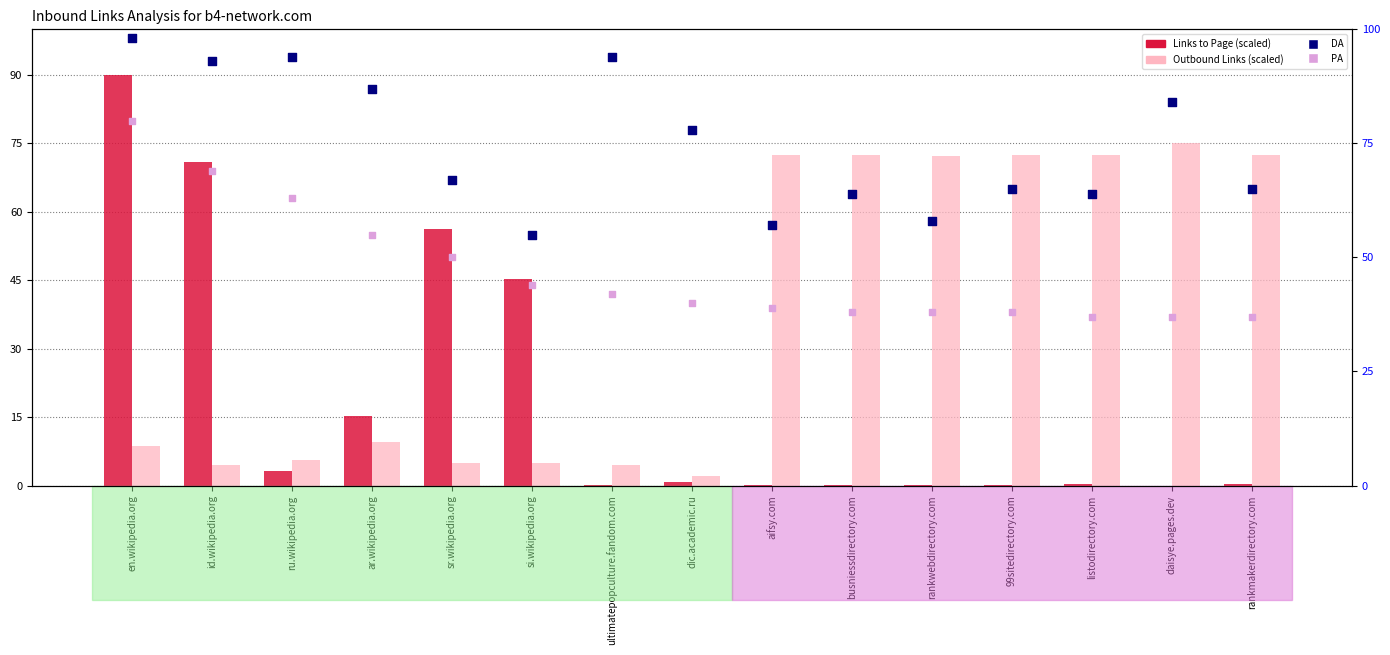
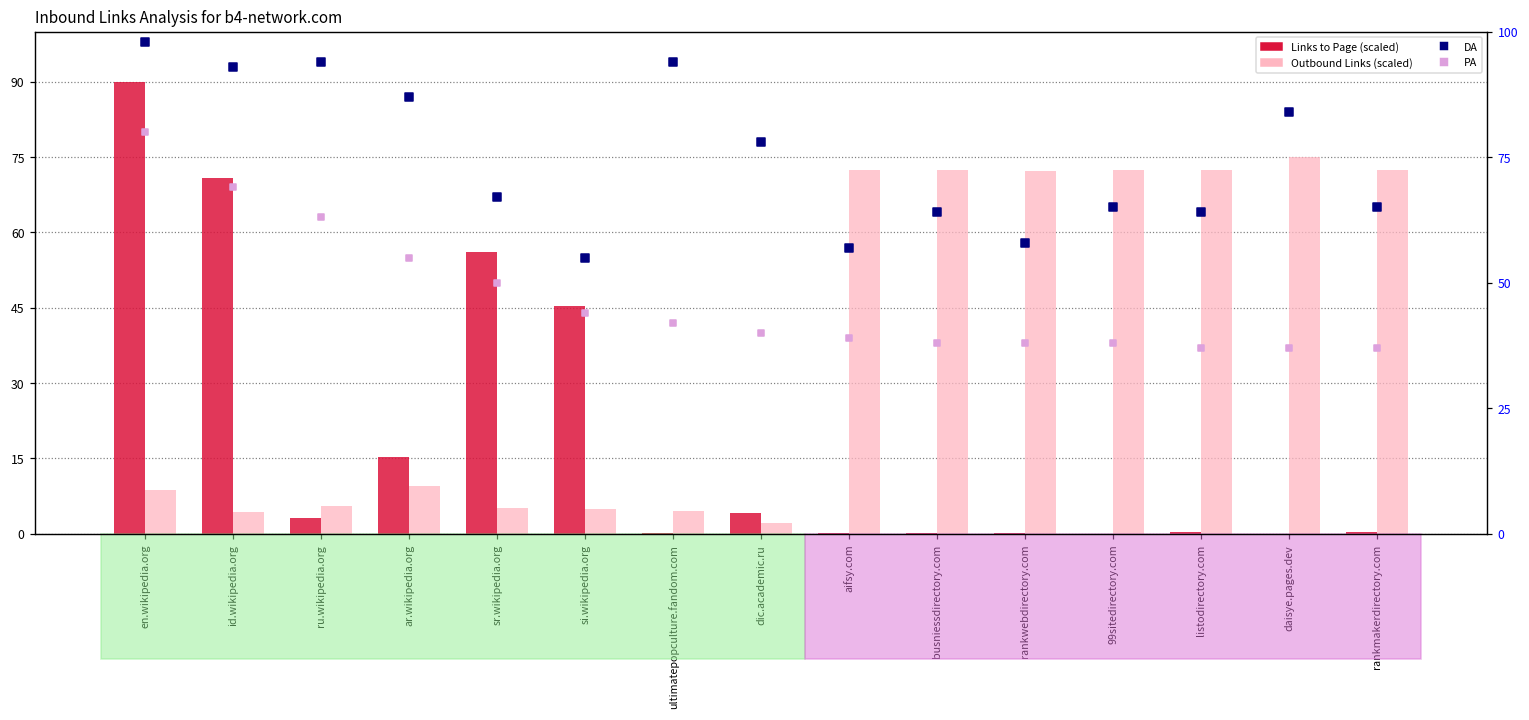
Links to Page (scaled), dic.academic.ru: 1 -> 4
